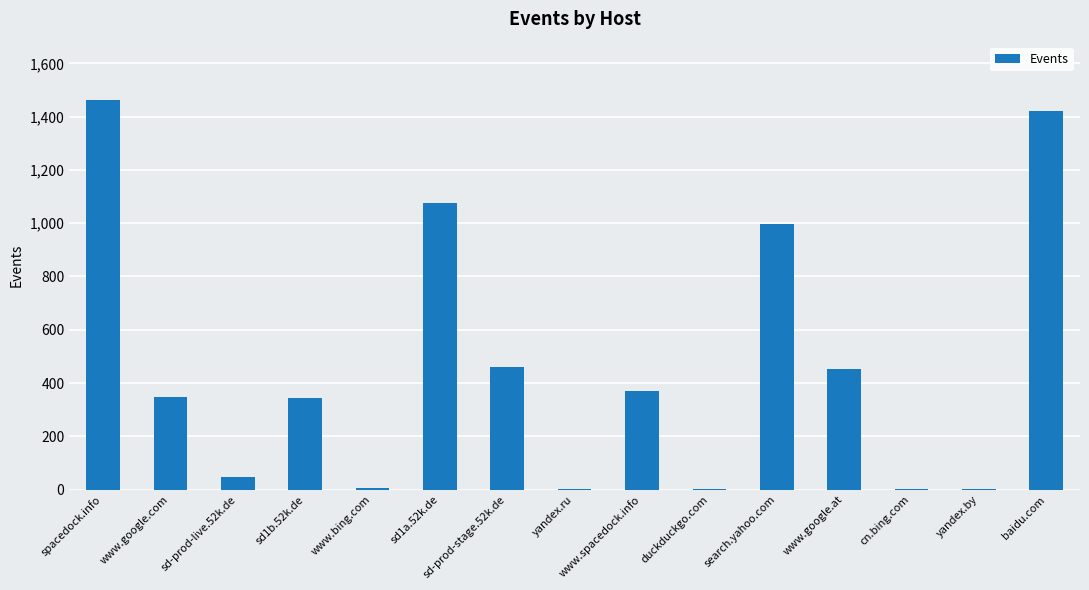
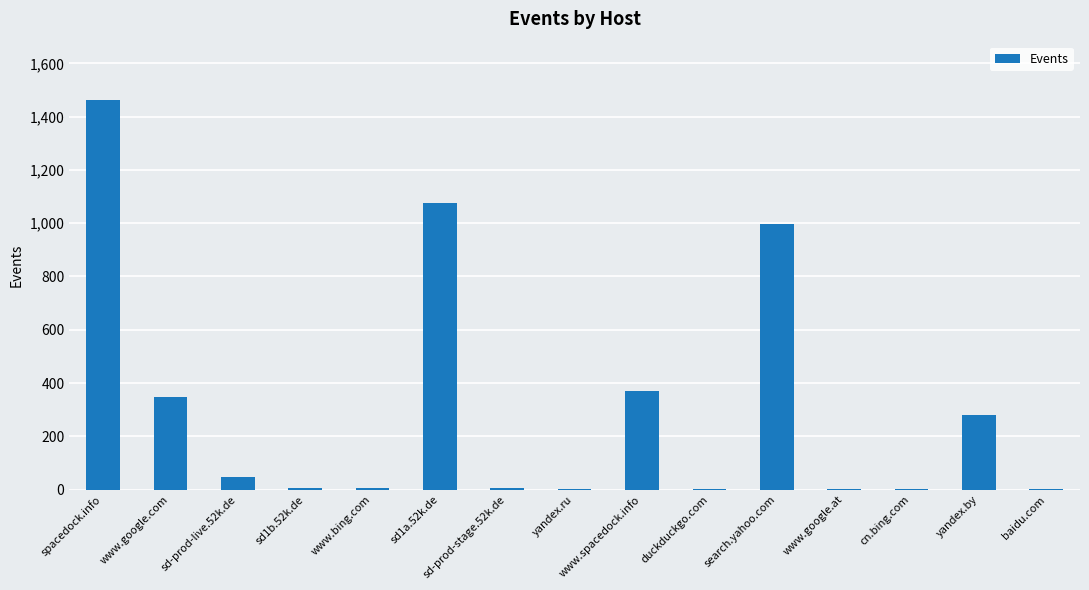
sd1b.52k.de: 340 -> 10
sd-prod-stage.52k.de: 460 -> 10
www.google.at: 450 -> 0
yandex.by: 0 -> 280
baidu.com: 1,420 -> 0
